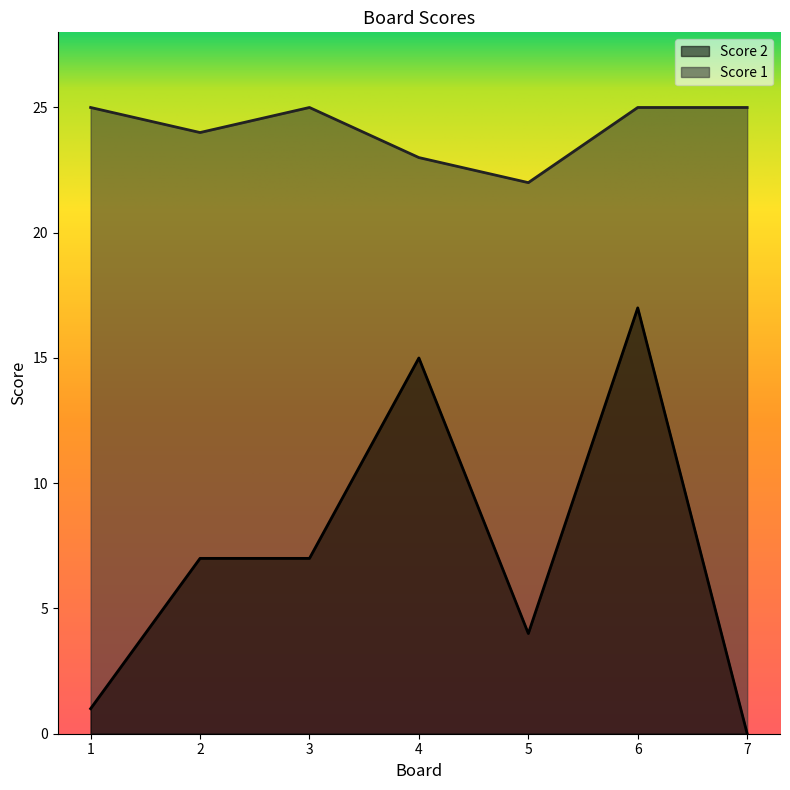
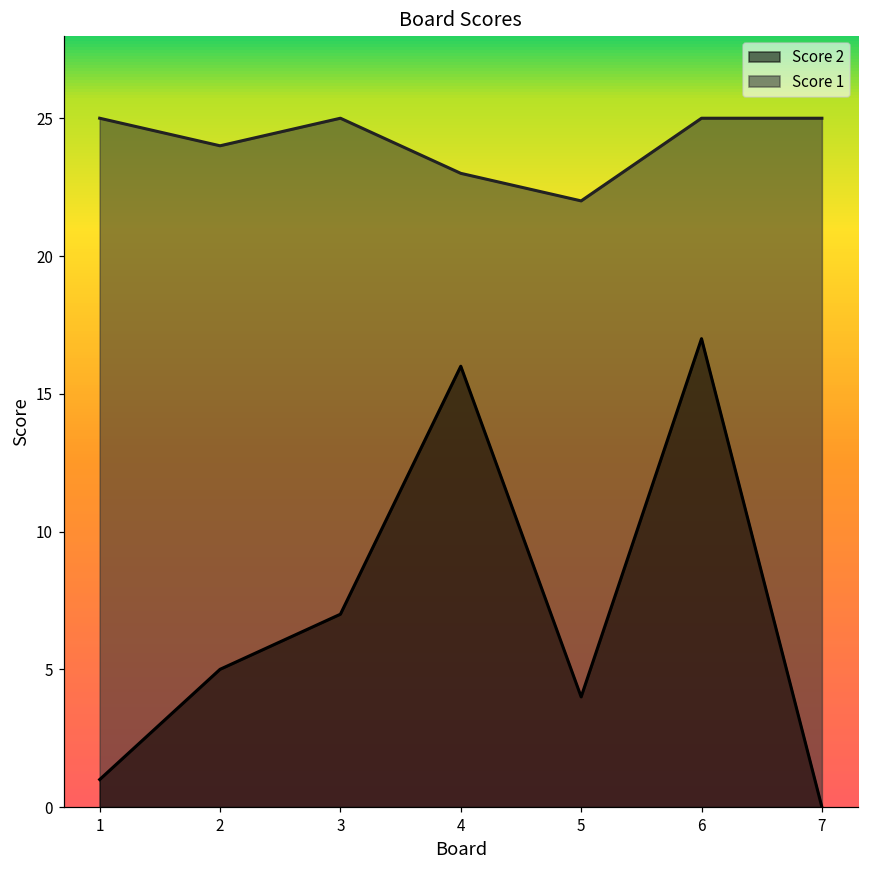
Score 2, 2: 7 -> 5
Score 2, 4: 15 -> 16
